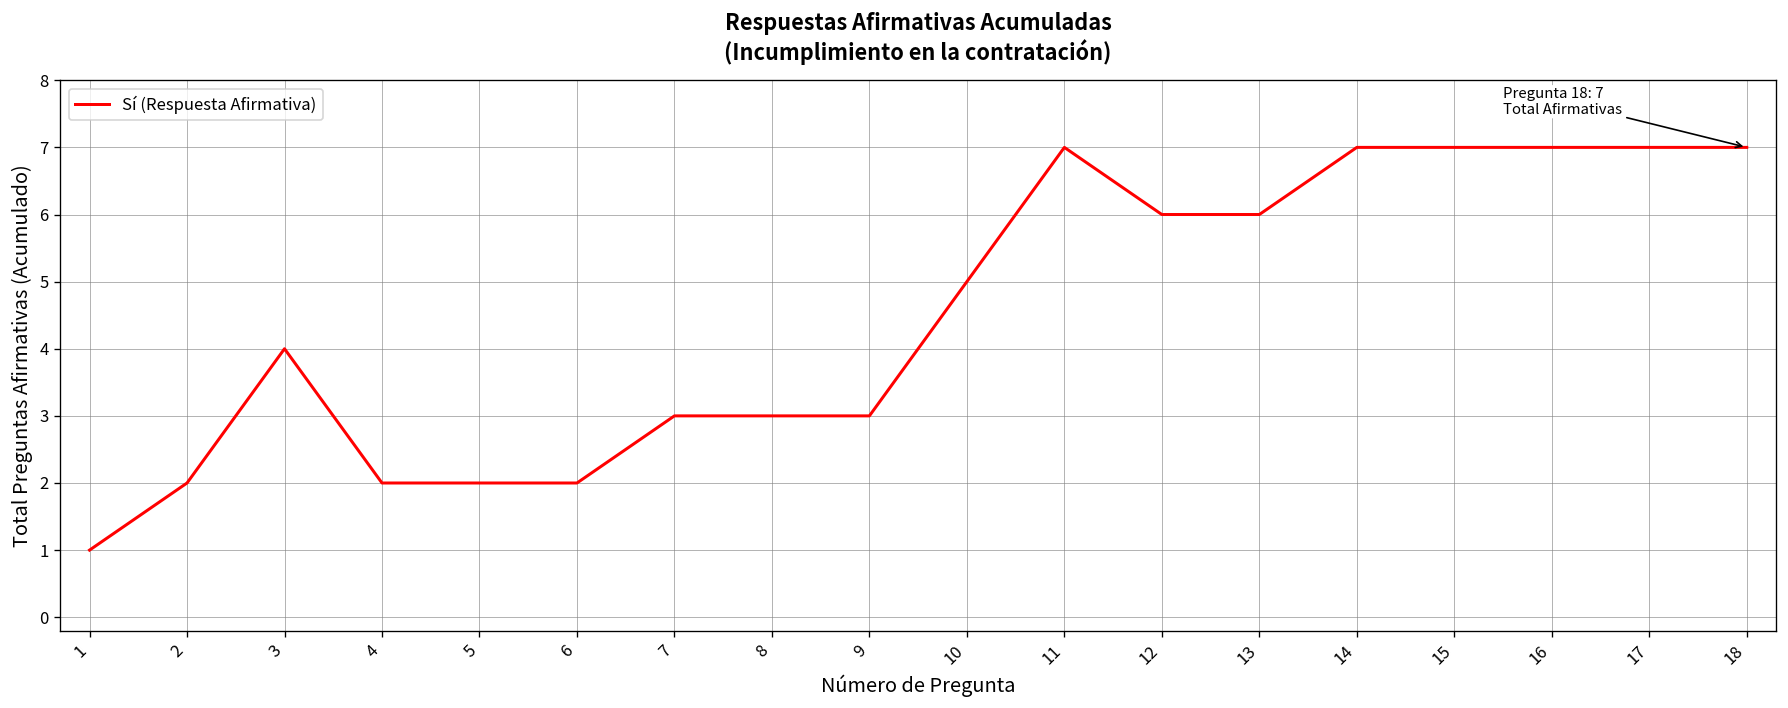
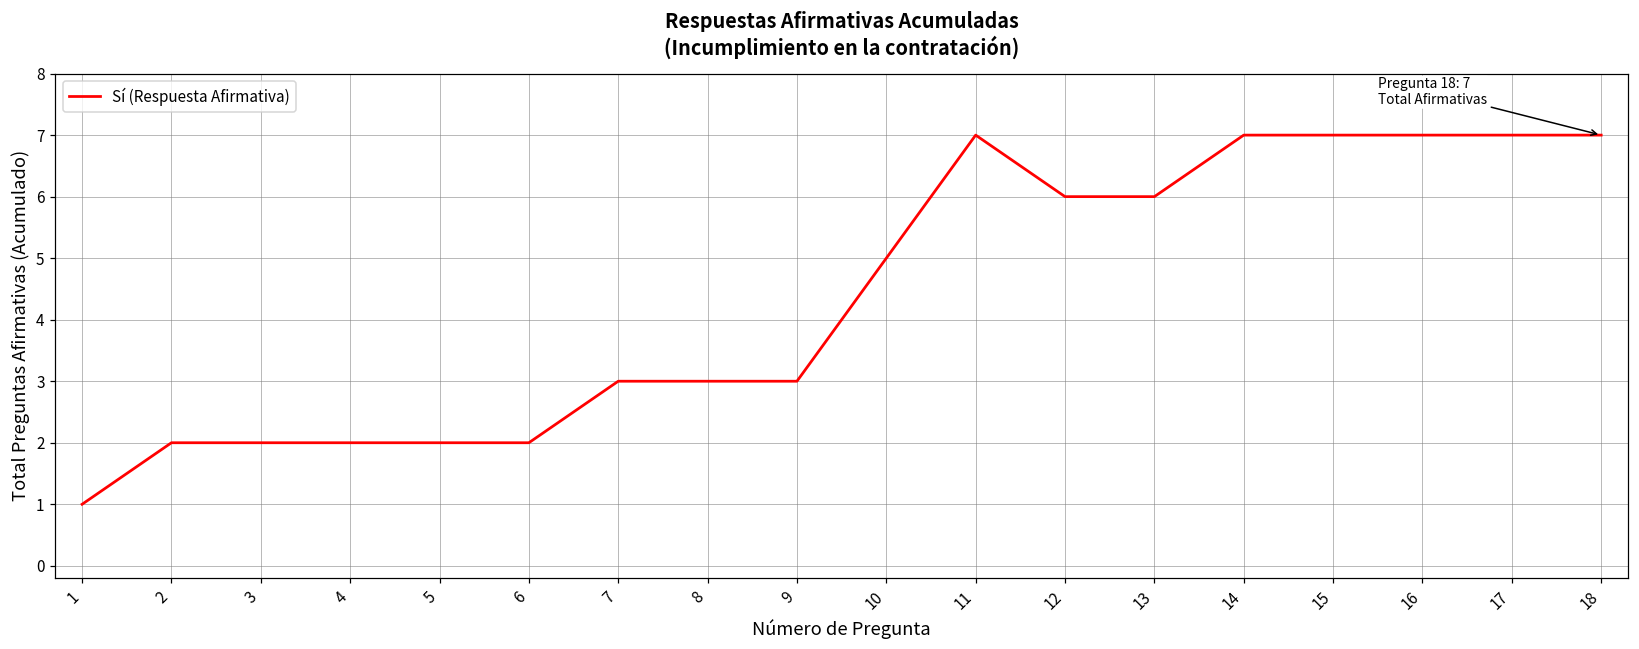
3: 4 -> 2
